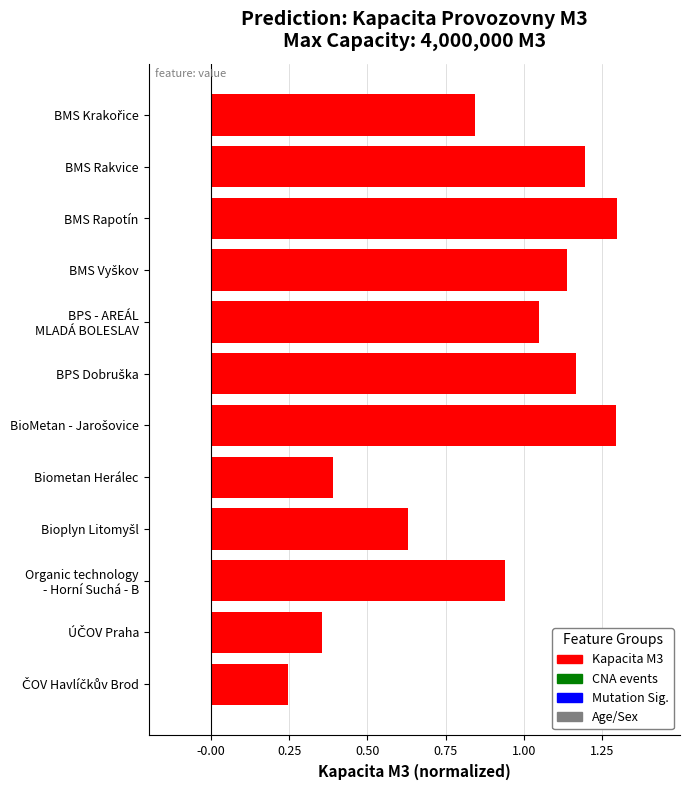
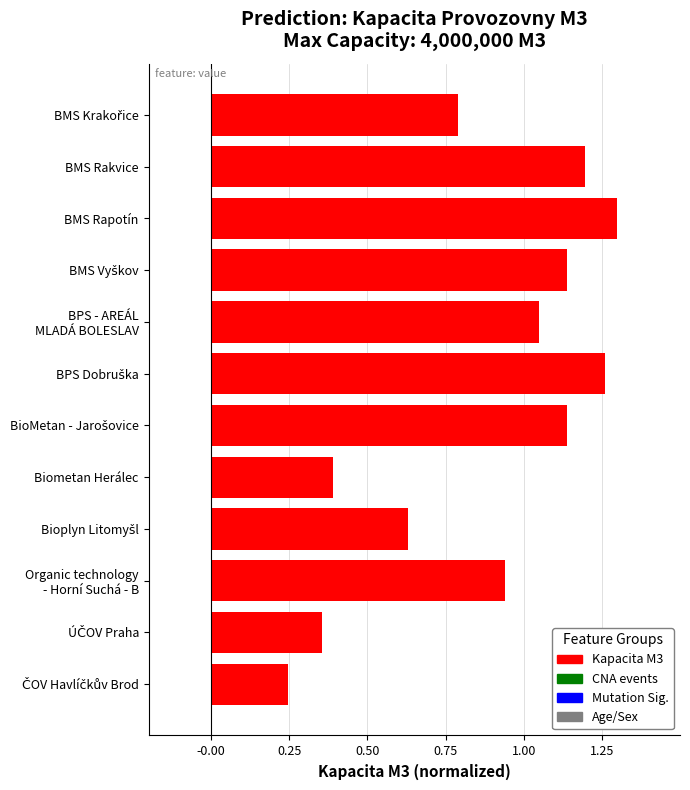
BMS Krakořice: 0.85 -> 0.79
BPS Dobruška: 1.17 -> 1.26
BioMetan - Jarošovice: 1.30 -> 1.14
